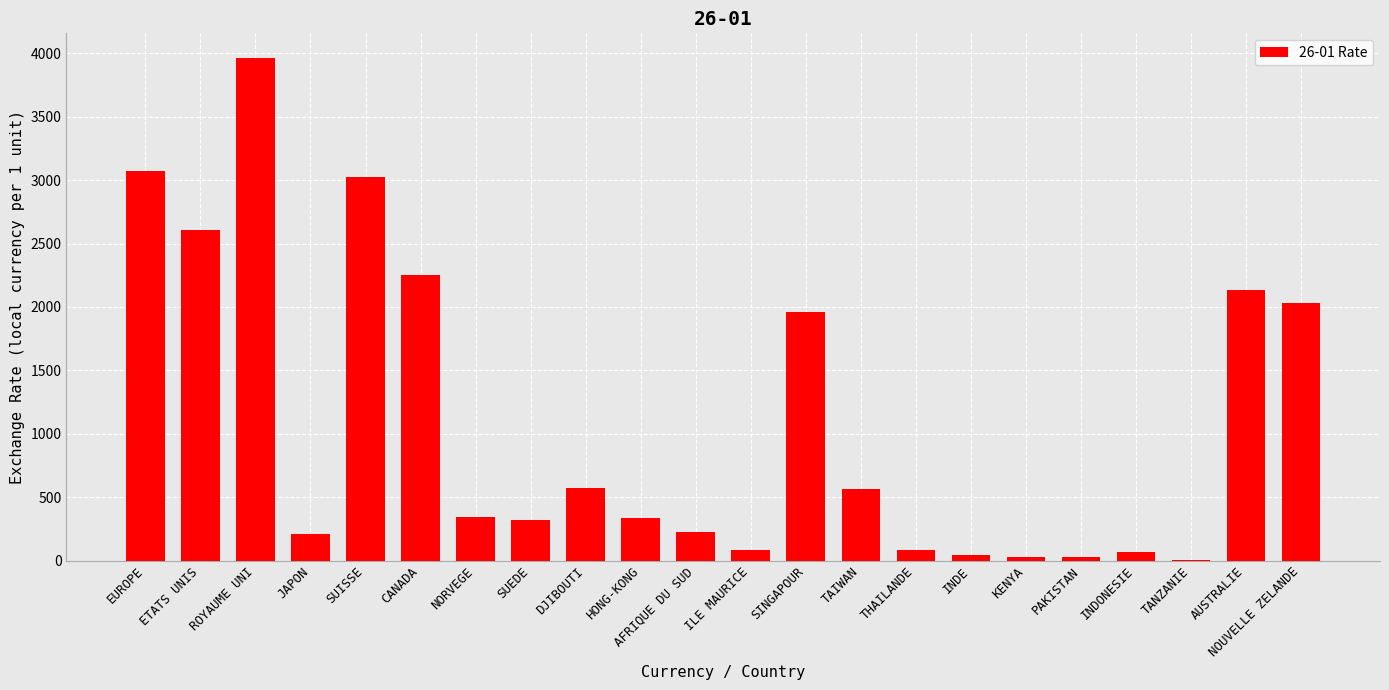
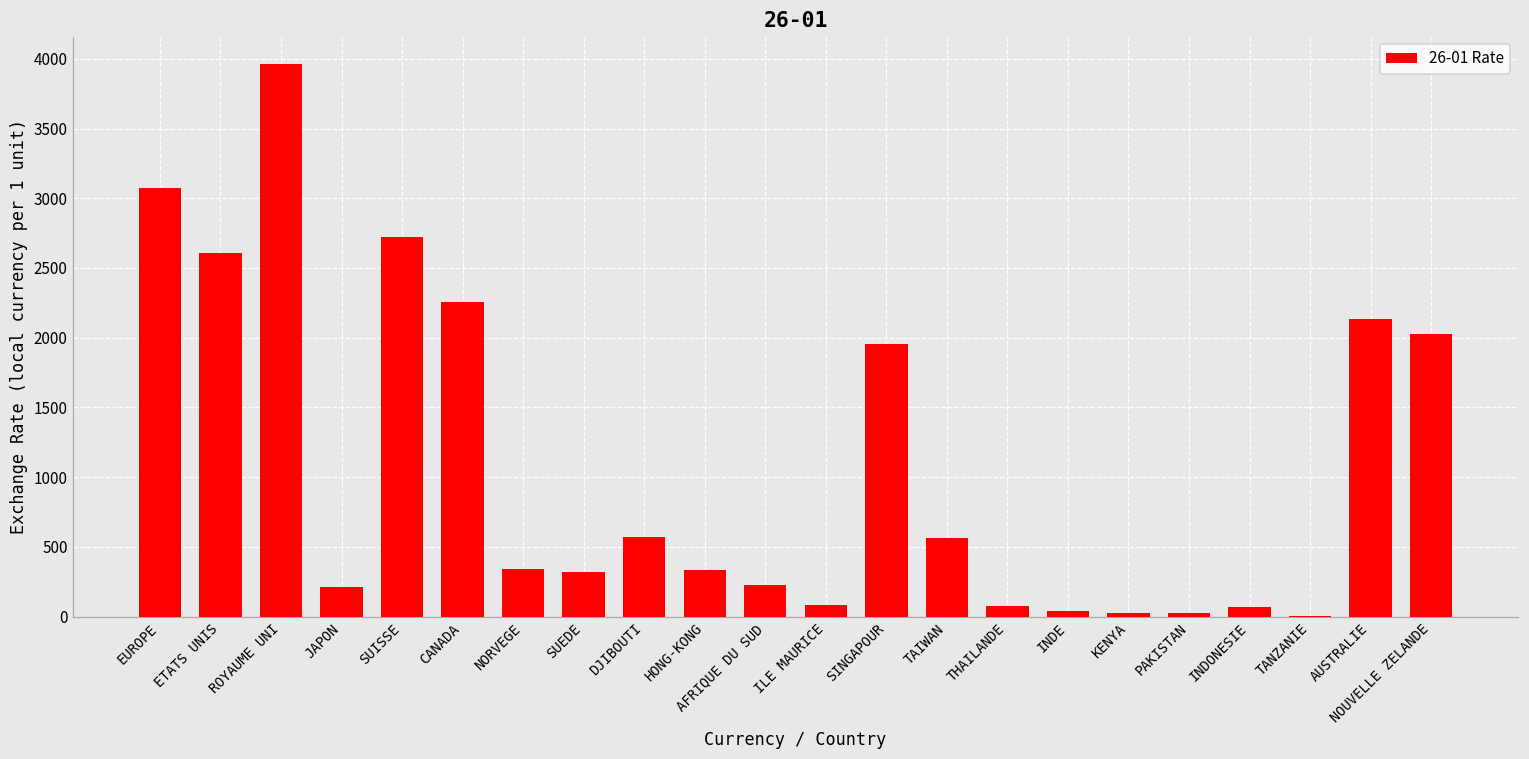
SUISSE: 3020 -> 2720
